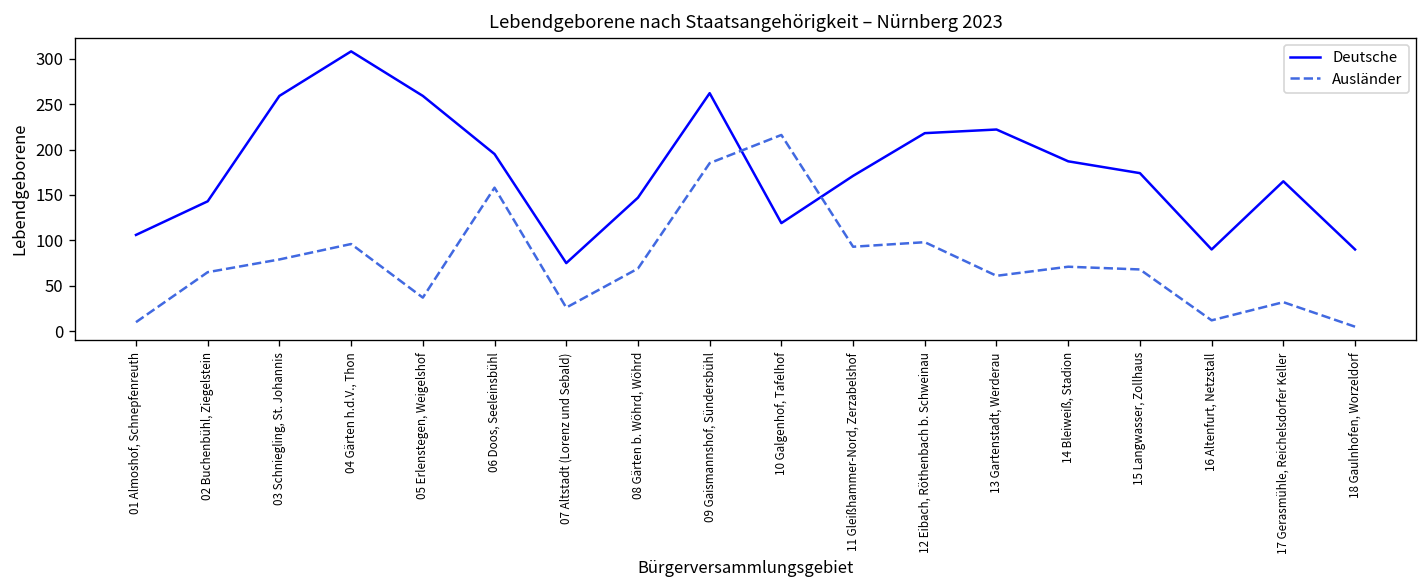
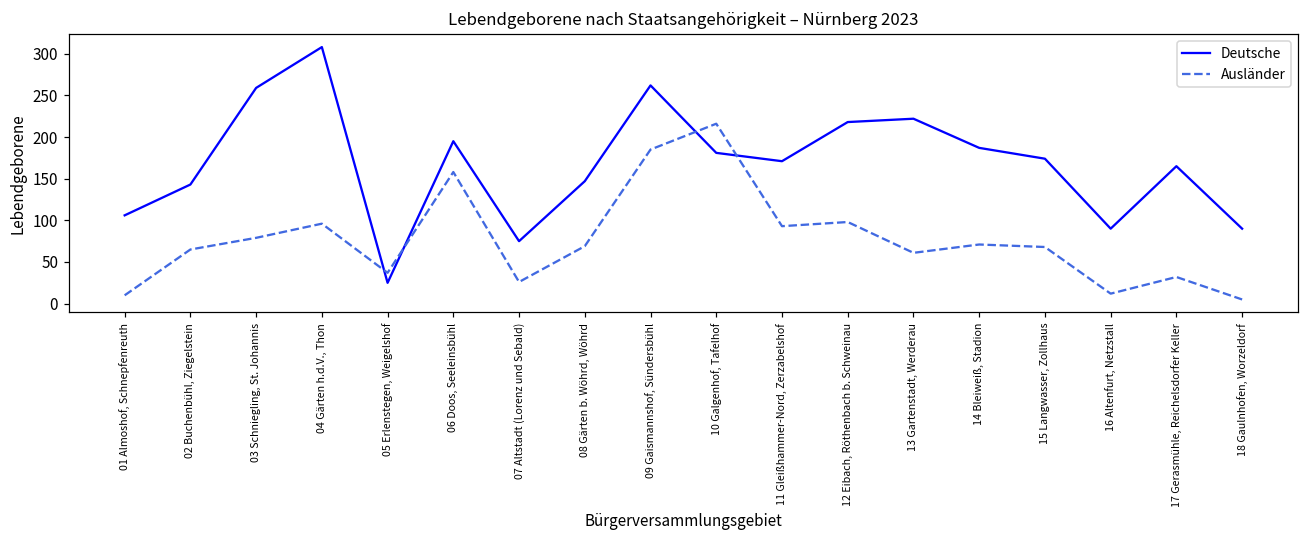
Deutsche, 05 Erlenstegen, Weigelshof: 260 -> 30
Deutsche, 10 Galgenhof, Tafelhof: 120 -> 180
